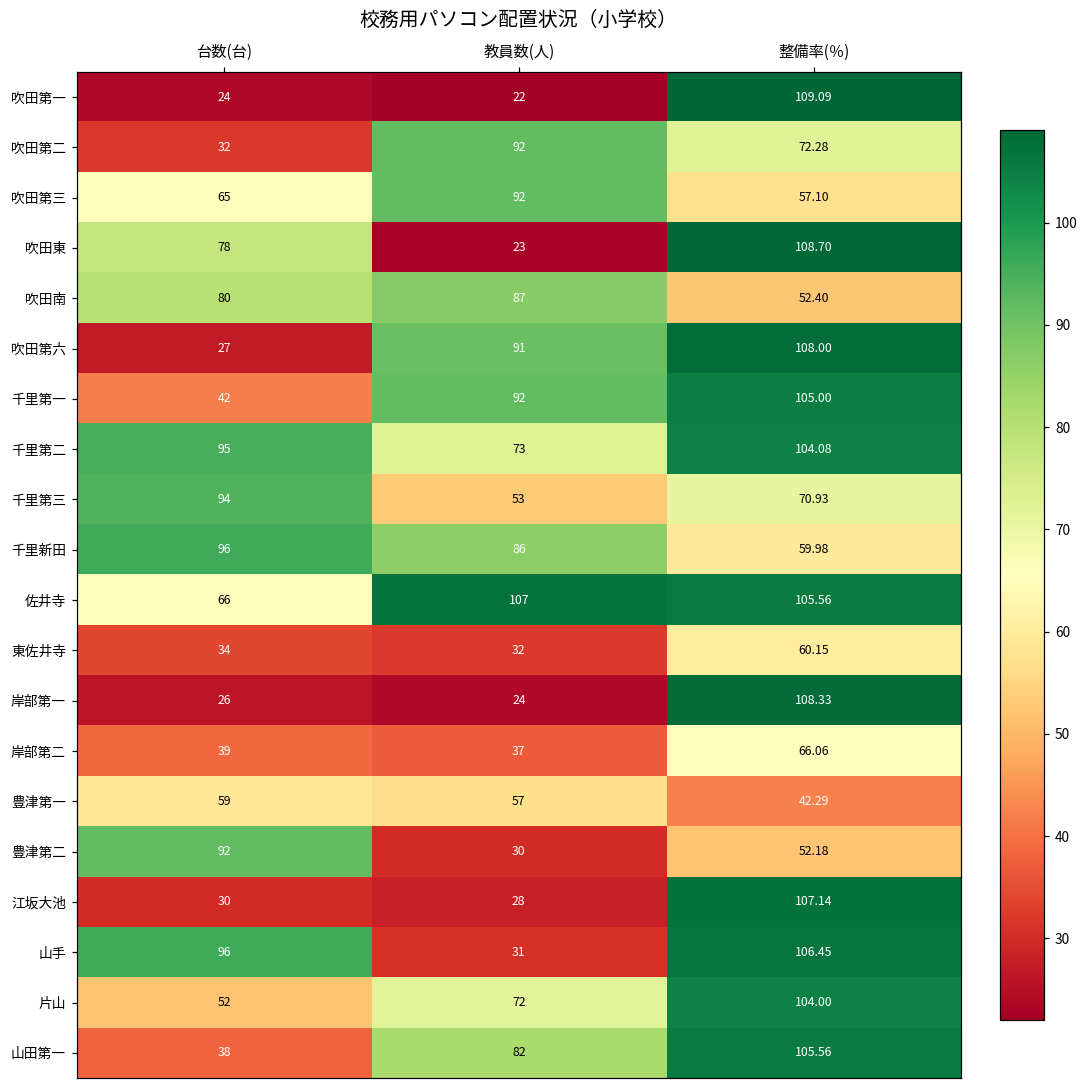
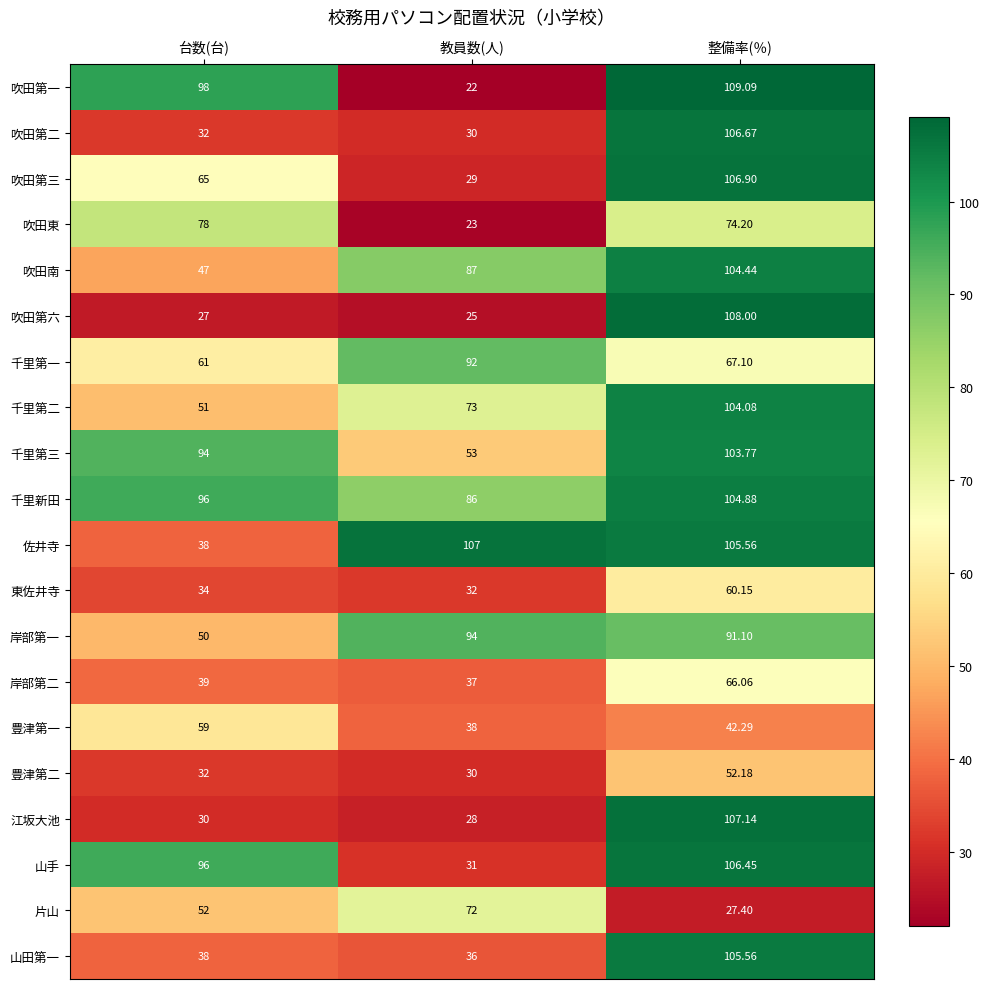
吹田第一, 台数(台): 24 -> 98
吹田第二, 教員数(人): 92 -> 30
吹田第二, 整備率(％): 72.28 -> 106.67
吹田第三, 教員数(人): 92 -> 29
吹田第三, 整備率(％): 57.10 -> 106.90
吹田東, 整備率(％): 108.70 -> 74.20
吹田南, 台数(台): 80 -> 47
吹田南, 整備率(％): 52.40 -> 104.44
吹田第六, 教員数(人): 91 -> 25
千里第一, 台数(台): 42 -> 61
千里第一, 整備率(％): 105.00 -> 67.10
千里第二, 台数(台): 95 -> 51
千里第三, 整備率(％): 70.93 -> 103.77
千里新田, 整備率(％): 59.98 -> 104.88
佐井寺, 台数(台): 66 -> 38
岸部第一, 台数(台): 26 -> 50
岸部第一, 教員数(人): 24 -> 94
岸部第一, 整備率(％): 108.33 -> 91.10
豊津第一, 教員数(人): 57 -> 38
豊津第二, 台数(台): 92 -> 32
片山, 整備率(％): 104.00 -> 27.40
山田第一, 教員数(人): 82 -> 36
